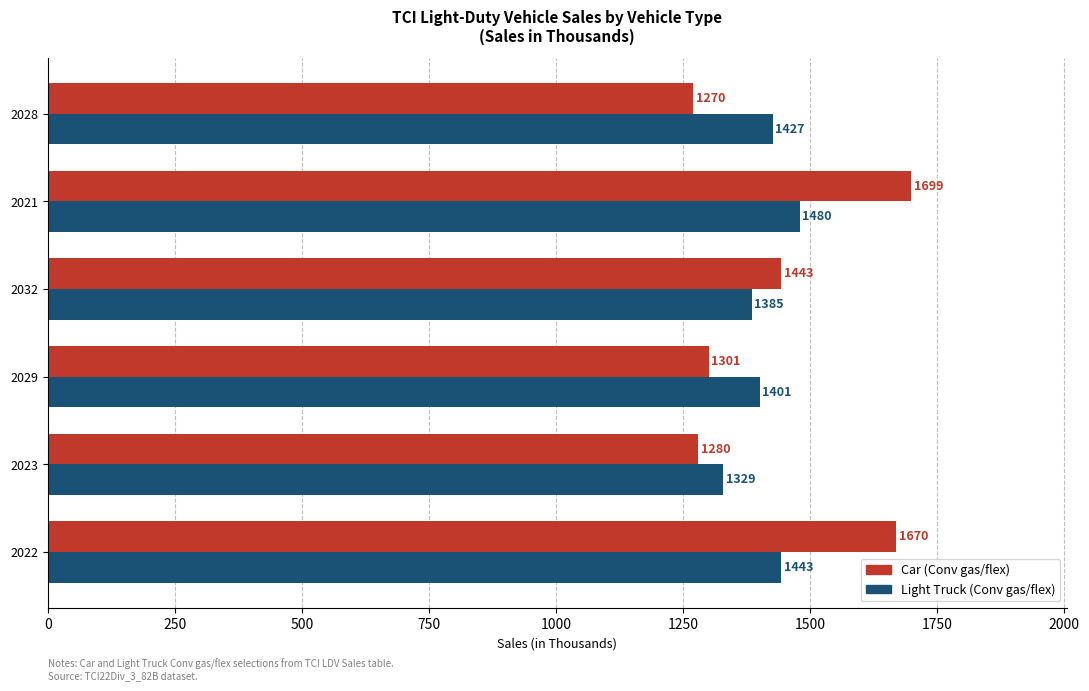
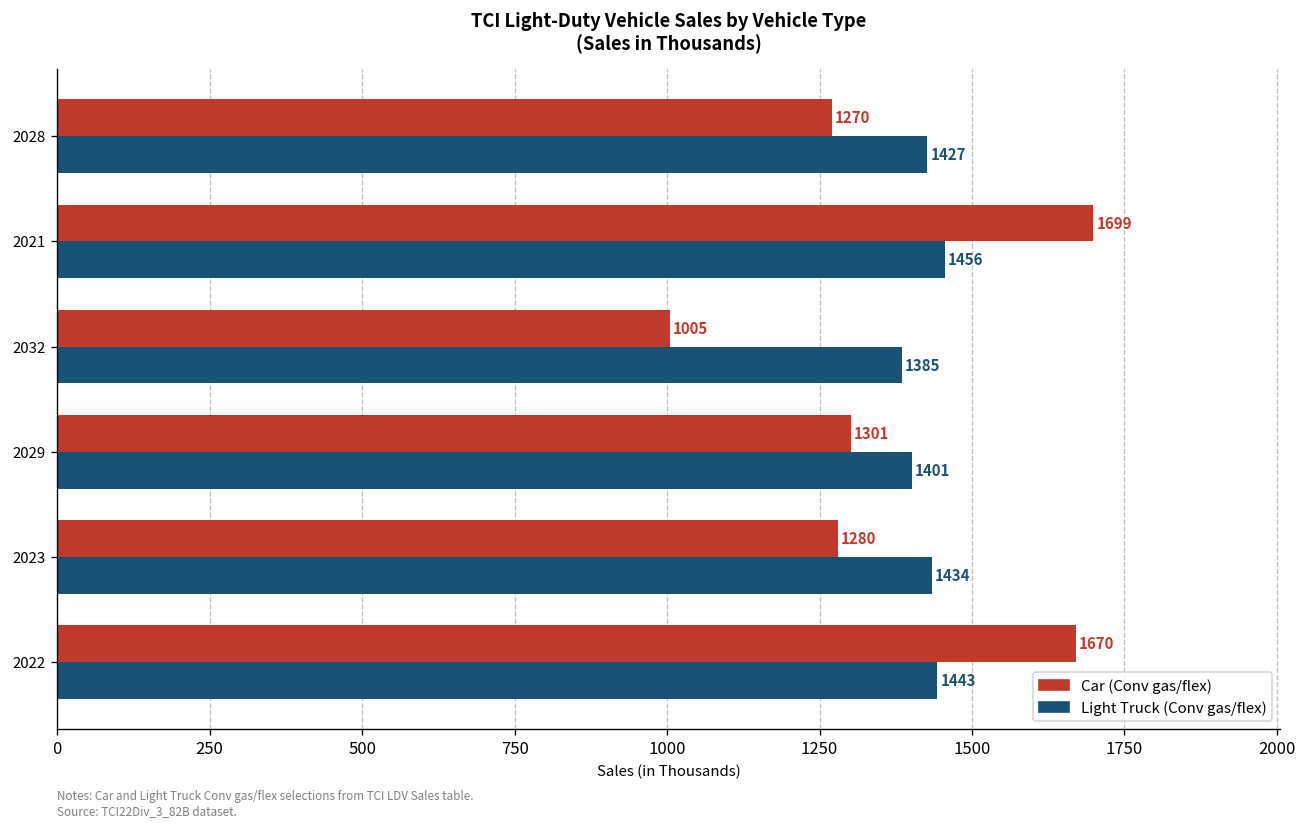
Light Truck (Conv gas/flex), 2021: 1480 -> 1456
Car (Conv gas/flex), 2032: 1443 -> 1005
Light Truck (Conv gas/flex), 2023: 1329 -> 1434
